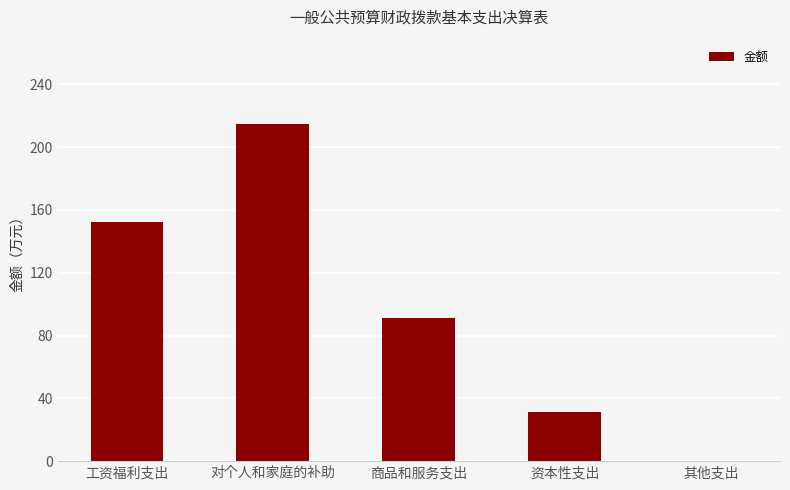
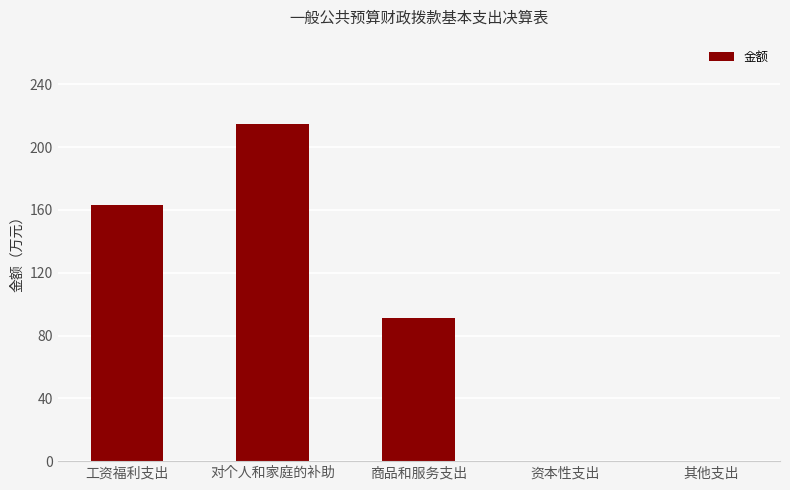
工资福利支出: 152 -> 163
资本性支出: 31 -> 0
